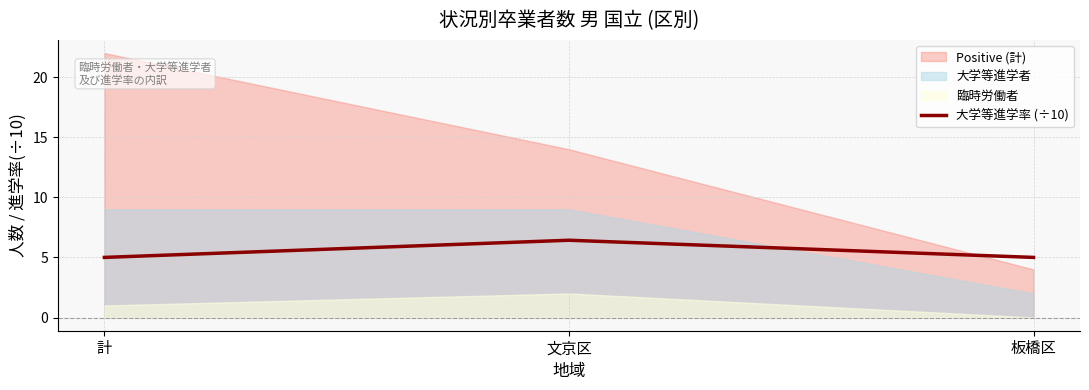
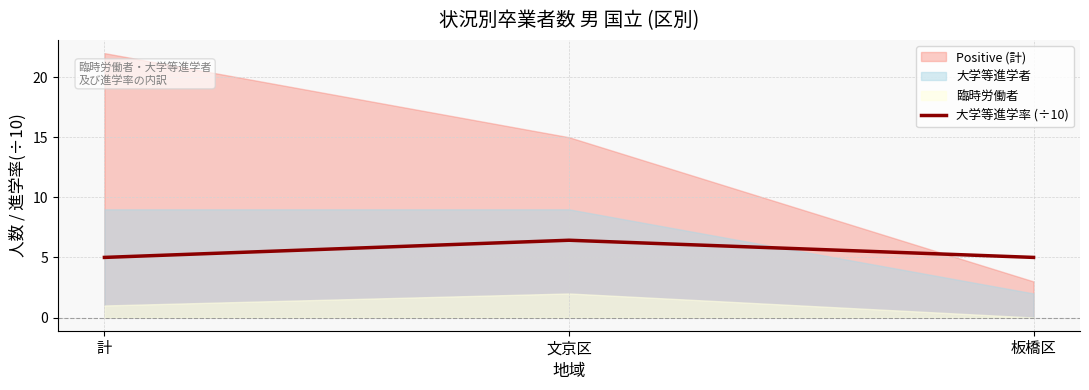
Positive (計), 文京区: 14 -> 15
Positive (計), 板橋区: 4 -> 3
